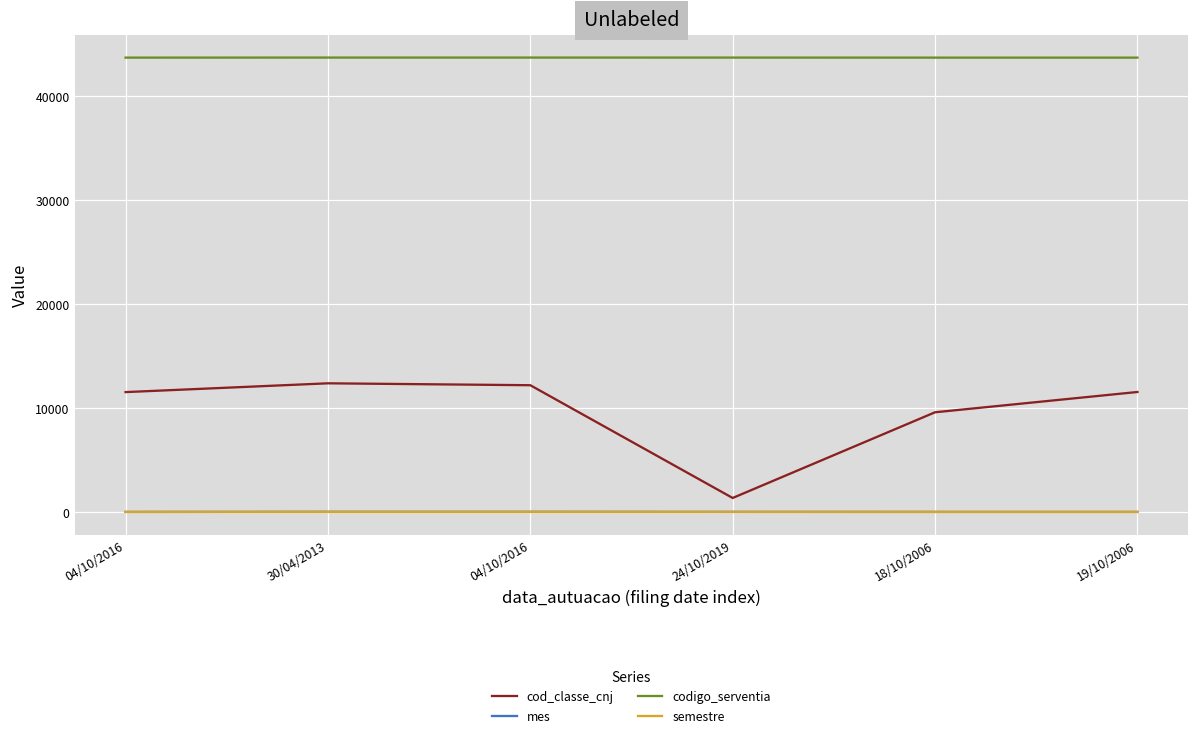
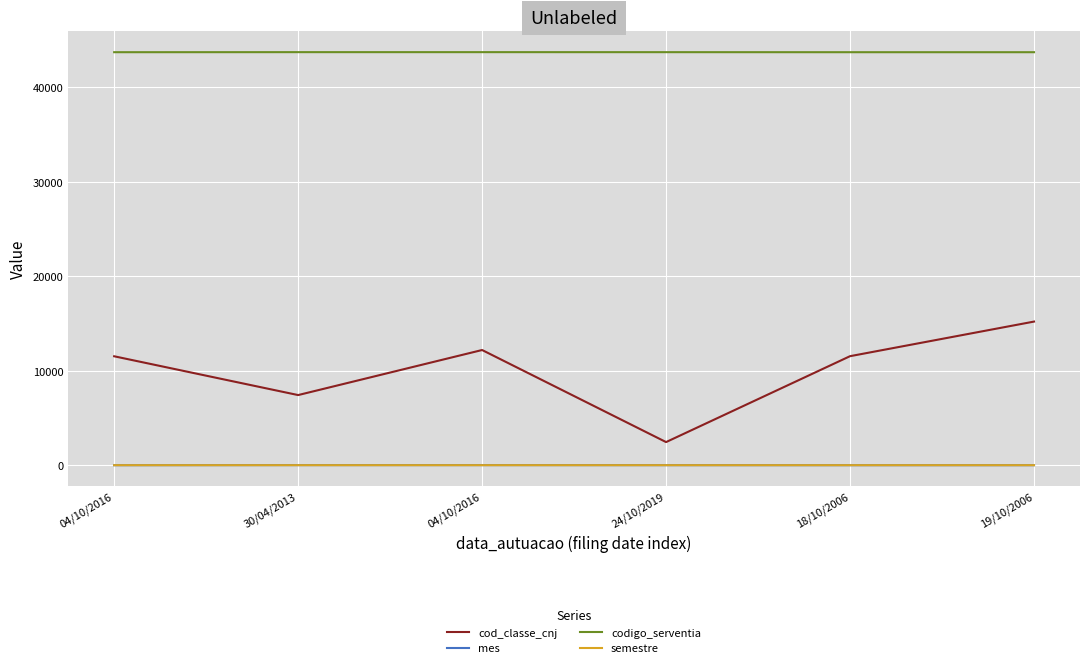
cod_classe_cnj, 30/04/2013: 12000 -> 7000
cod_classe_cnj, 24/10/2019: 1000 -> 2000
cod_classe_cnj, 18/10/2006: 10000 -> 12000
cod_classe_cnj, 19/10/2006: 12000 -> 15000
